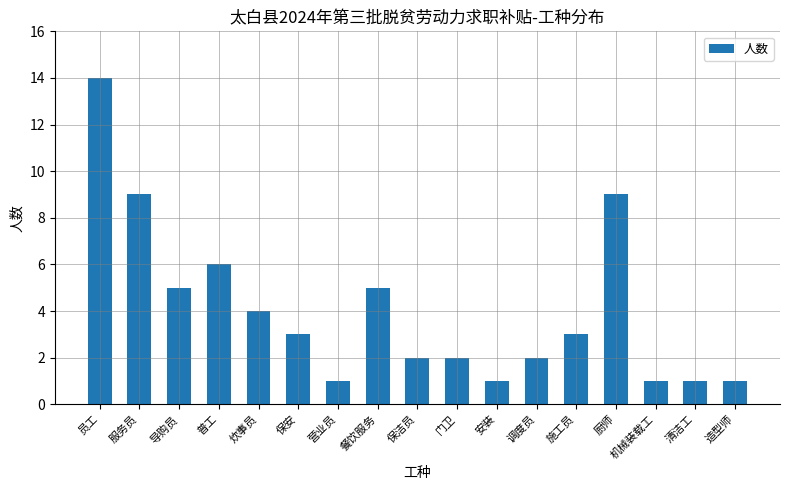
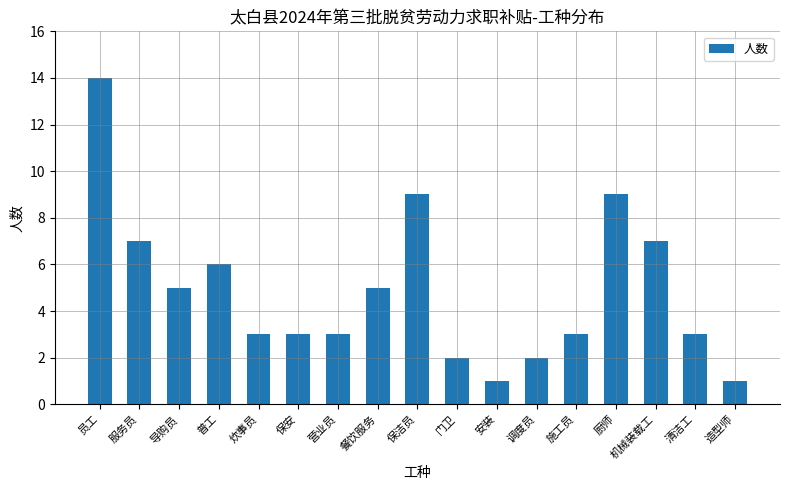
服务员: 9 -> 7
炊事员: 4 -> 3
营业员: 1 -> 3
保洁员: 2 -> 9
机械装载工: 1 -> 7
清洁工: 1 -> 3
